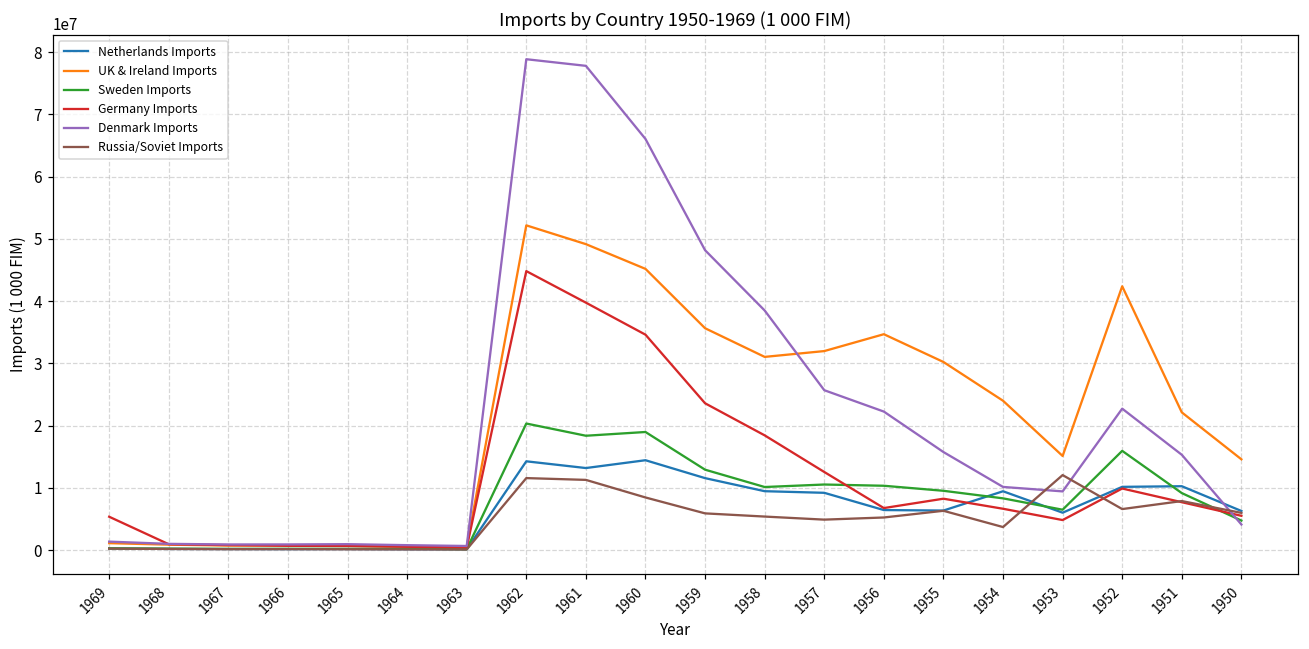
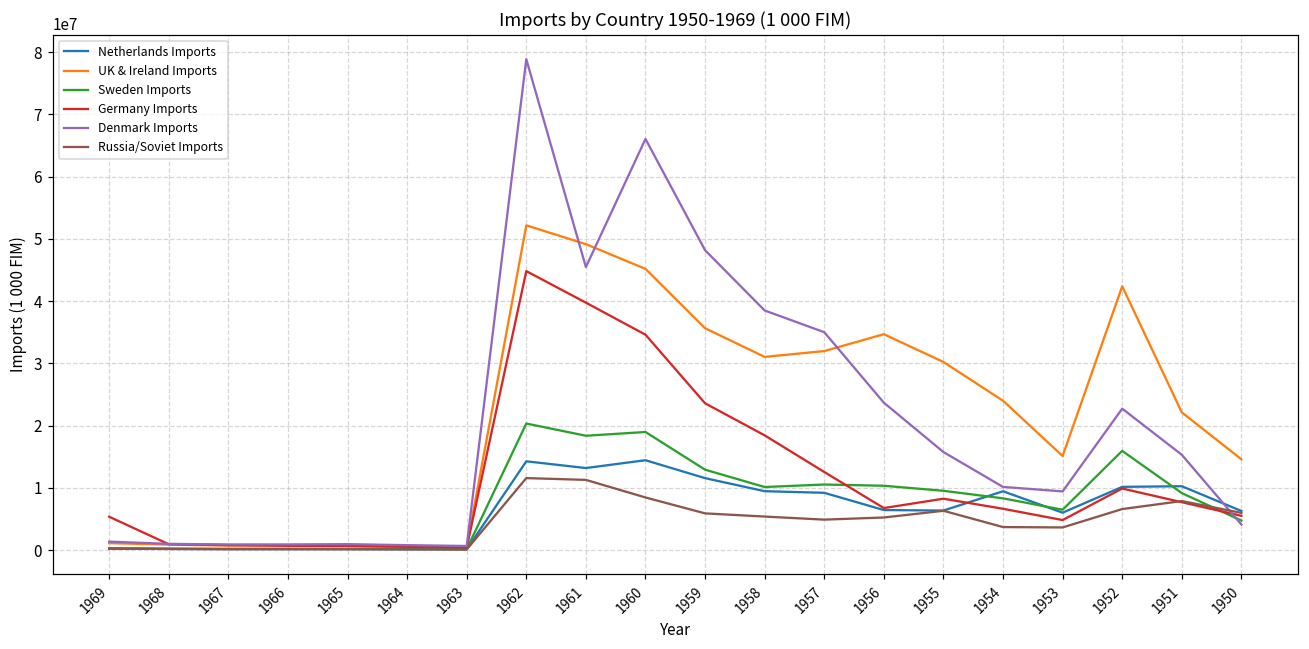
Denmark Imports, 1961: 78000000 -> 45000000
Denmark Imports, 1957: 26000000 -> 35000000
Denmark Imports, 1956: 22000000 -> 24000000
Russia/Soviet Imports, 1953: 12000000 -> 4000000
